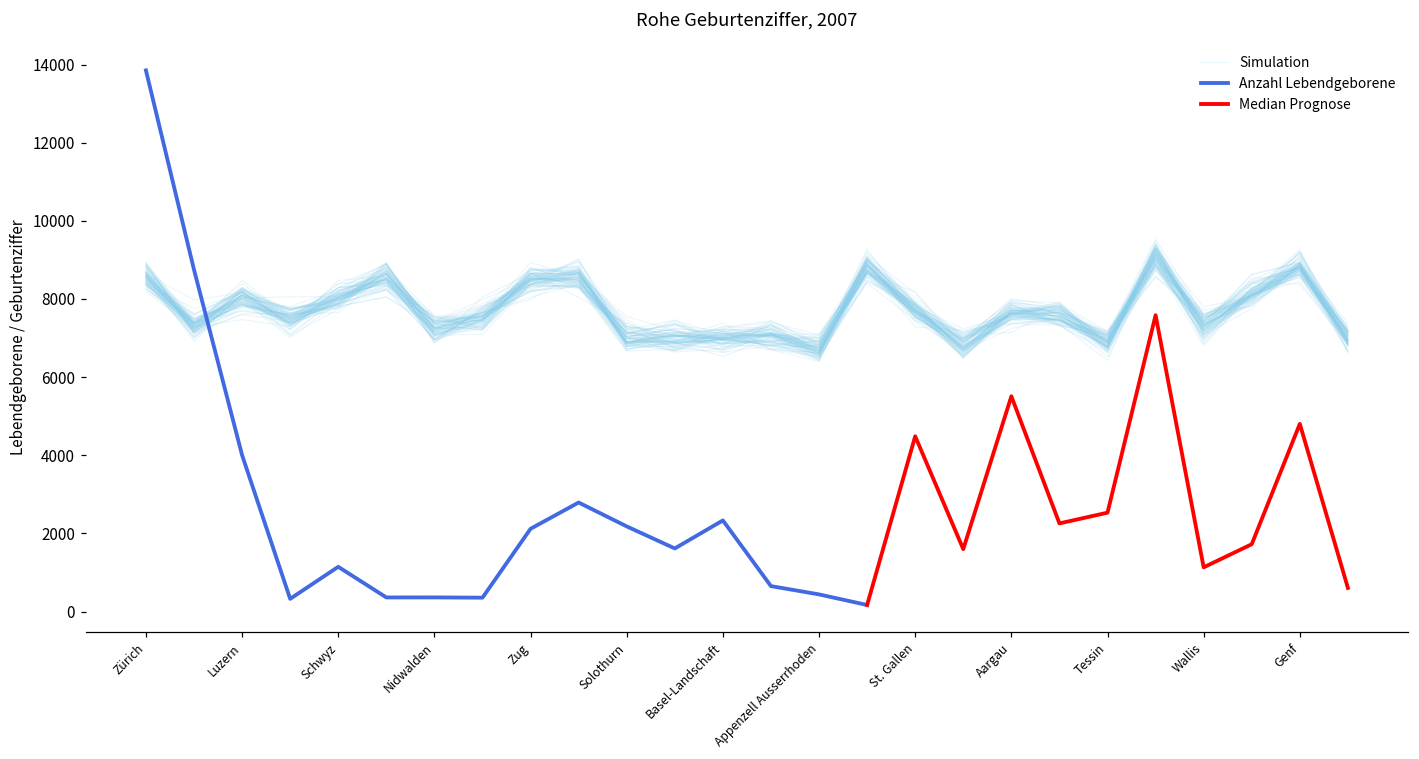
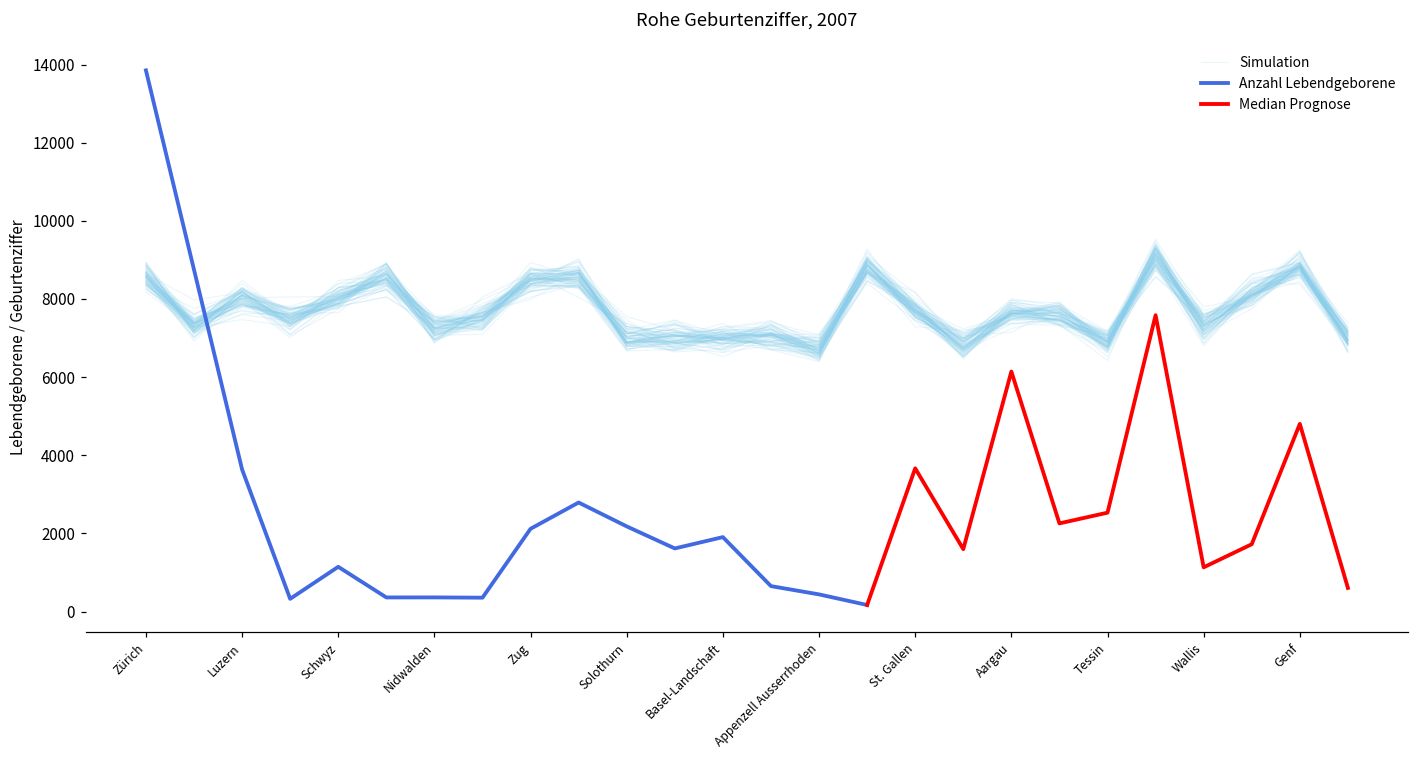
Anzahl Lebendgeborene, Luzern: 4000 -> 3600
Anzahl Lebendgeborene, Basel-Landschaft: 2300 -> 1900
Median Prognose, St. Gallen: 4500 -> 3700
Median Prognose, Aargau: 5500 -> 6100
